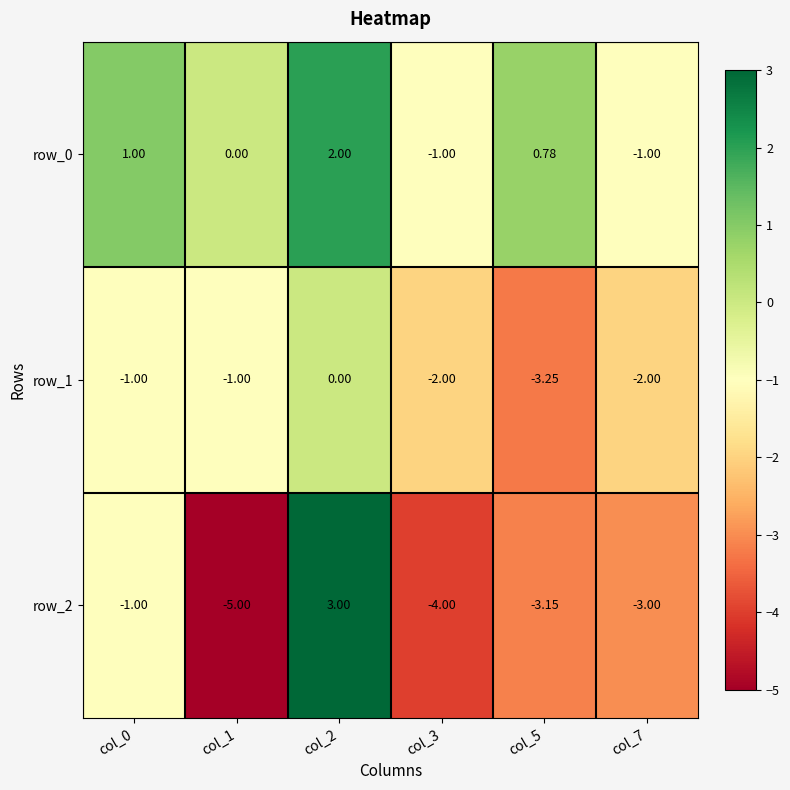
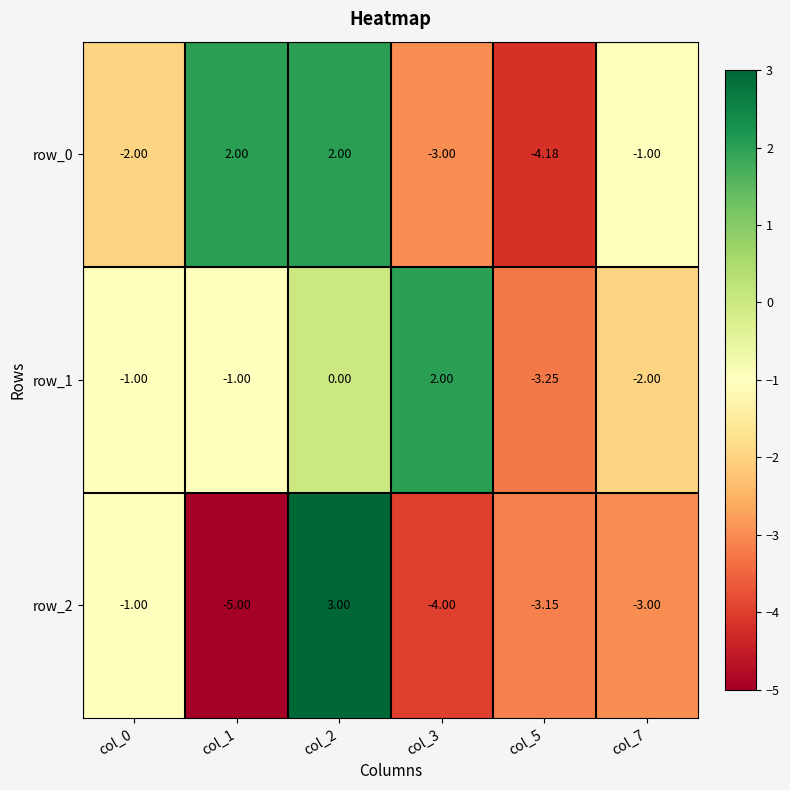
row_0, col_0: 1.00 -> -2.00
row_0, col_1: 0.00 -> 2.00
row_0, col_3: -1.00 -> -3.00
row_0, col_5: 0.78 -> -4.18
row_1, col_3: -2.00 -> 2.00
